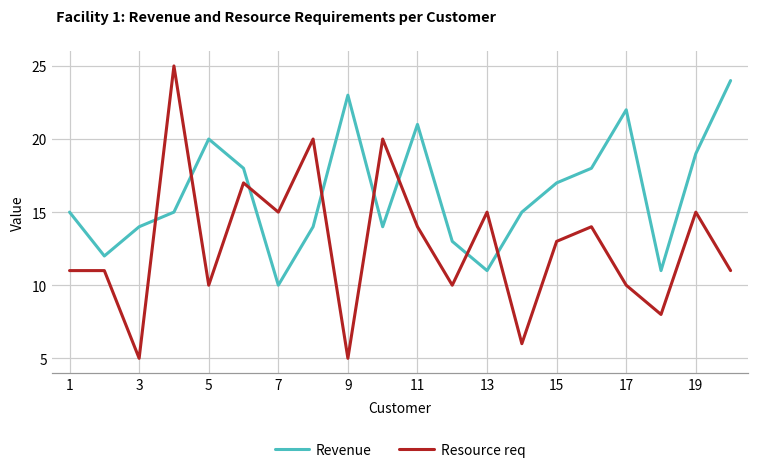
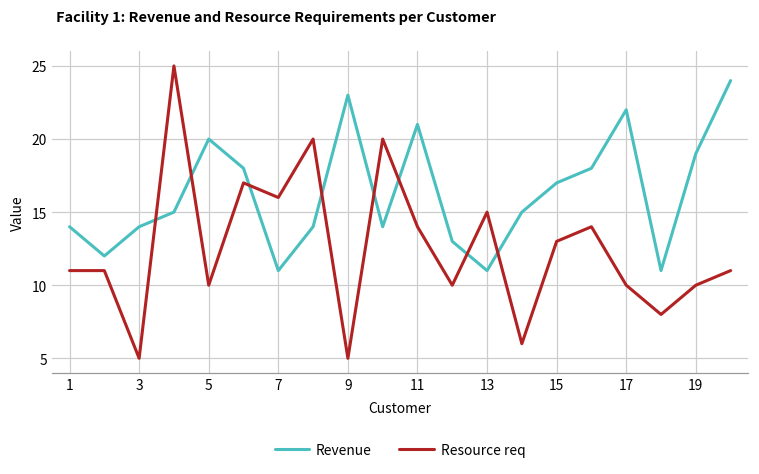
Revenue, 1: 15 -> 14
Revenue, 7: 10 -> 11
Resource req, 7: 15 -> 16
Resource req, 19: 15 -> 10
